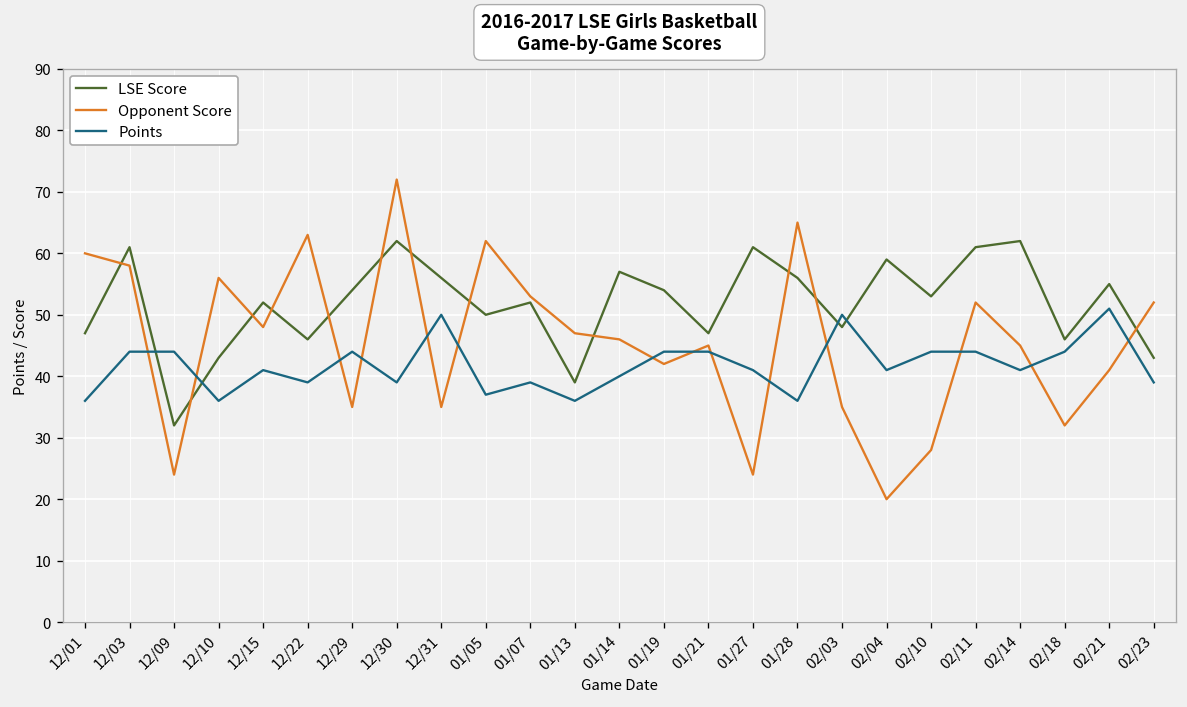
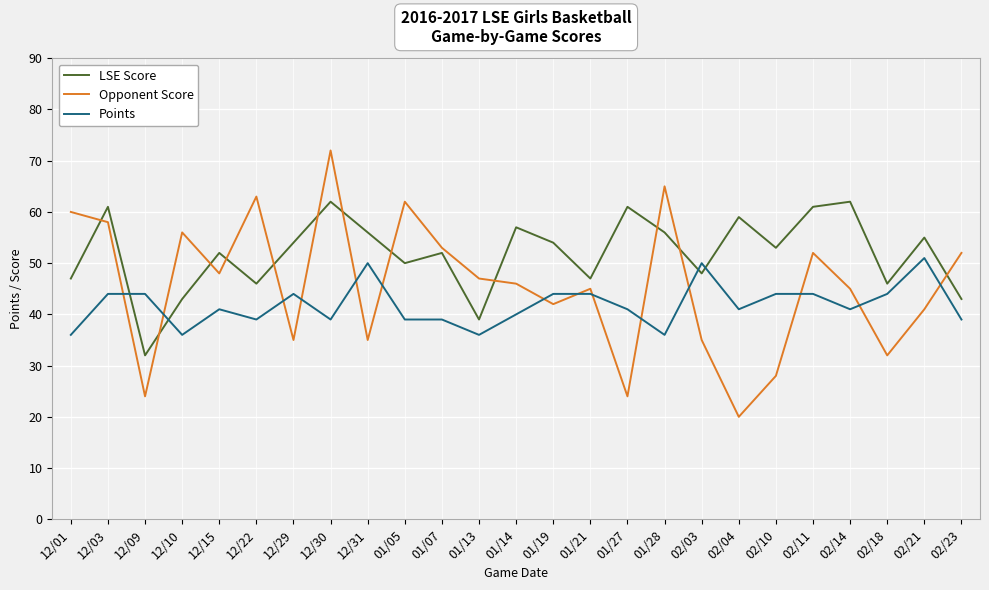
Points, 01/05: 37 -> 39
